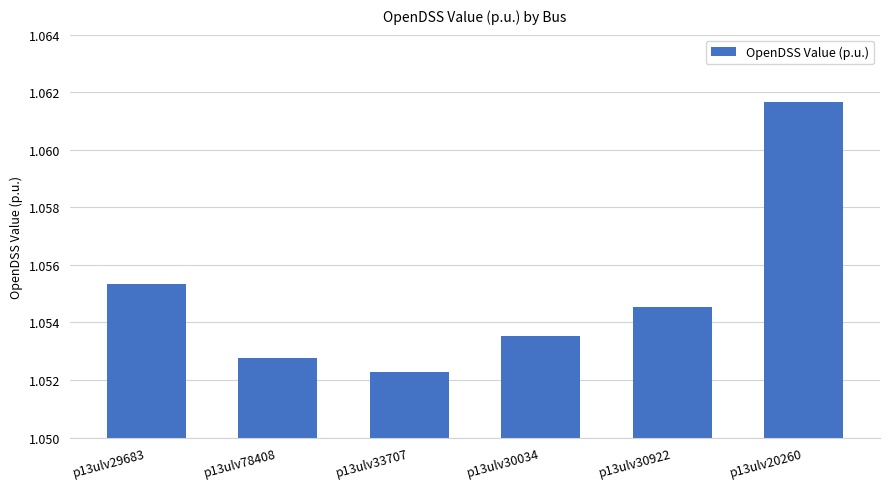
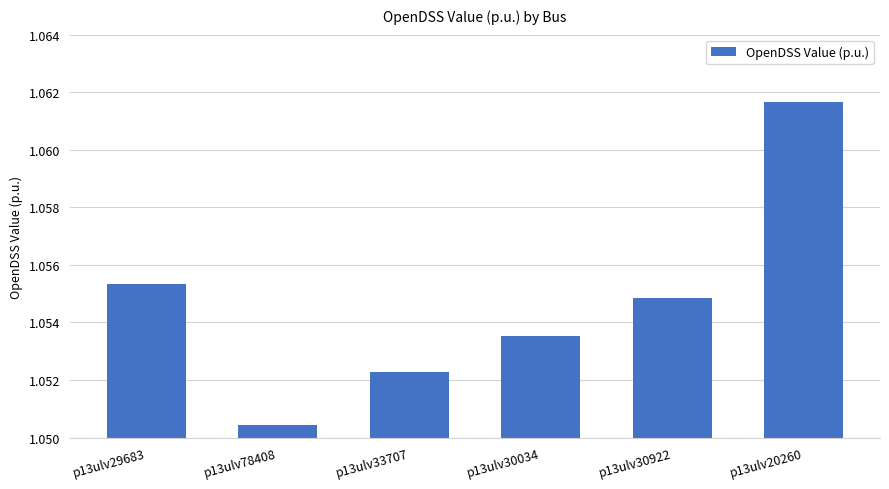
p13ulv78408: 1.0528 -> 1.0504
p13ulv30922: 1.0545 -> 1.0548
